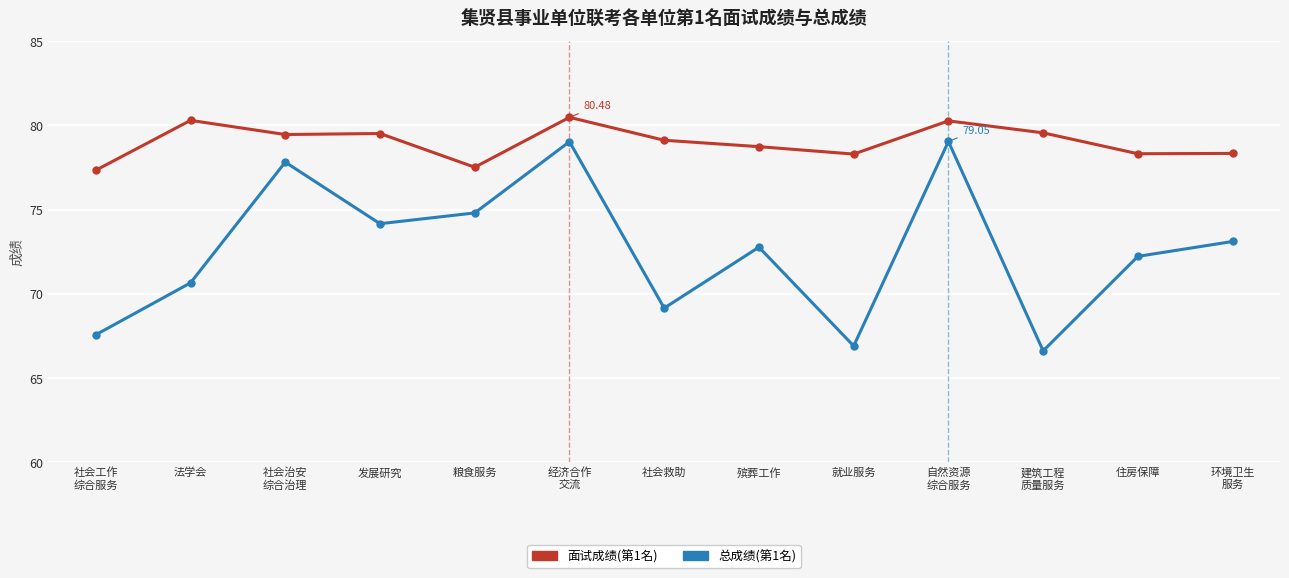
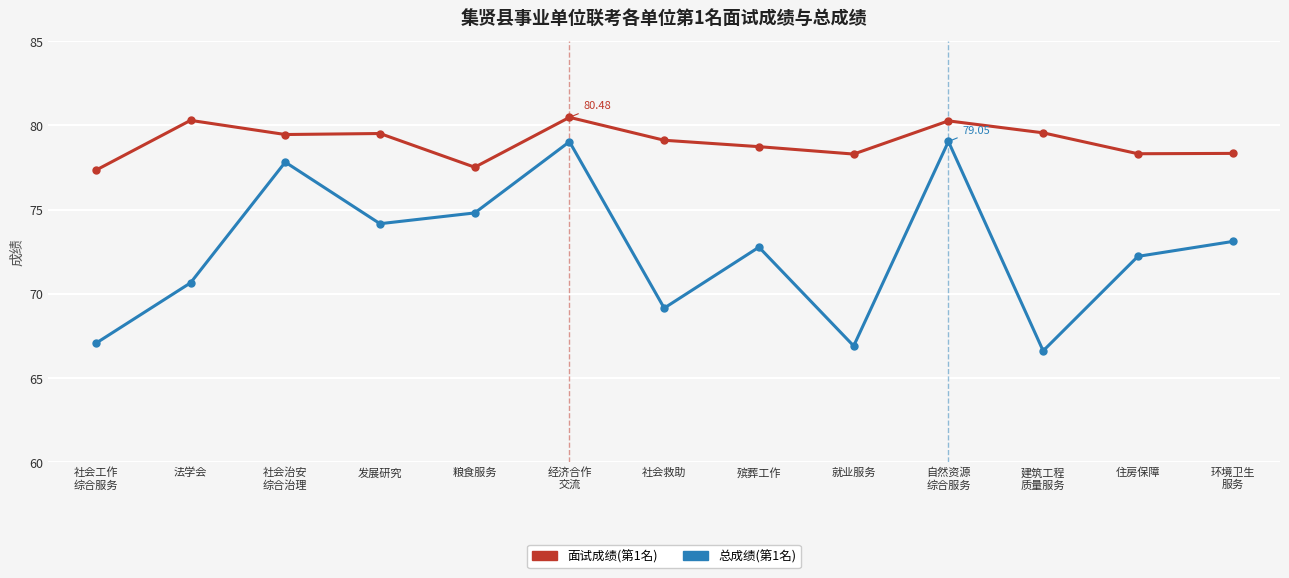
总成绩(第1名), 社会工作 综合服务: 67.6 -> 67.1
